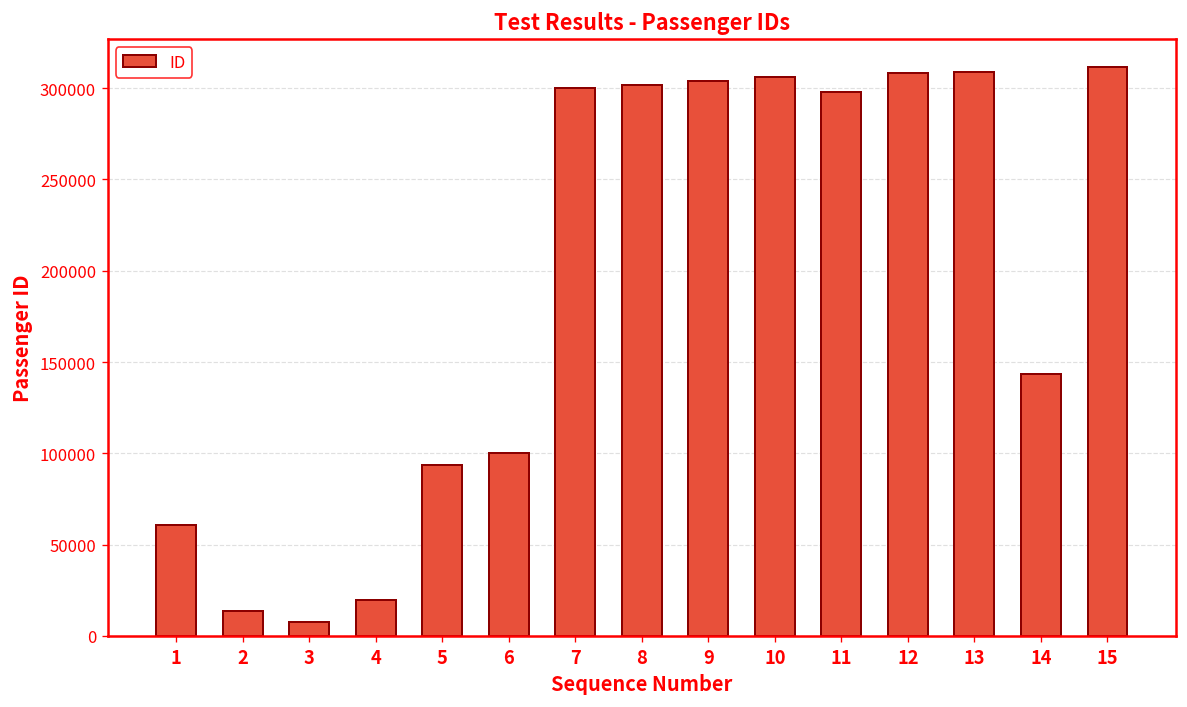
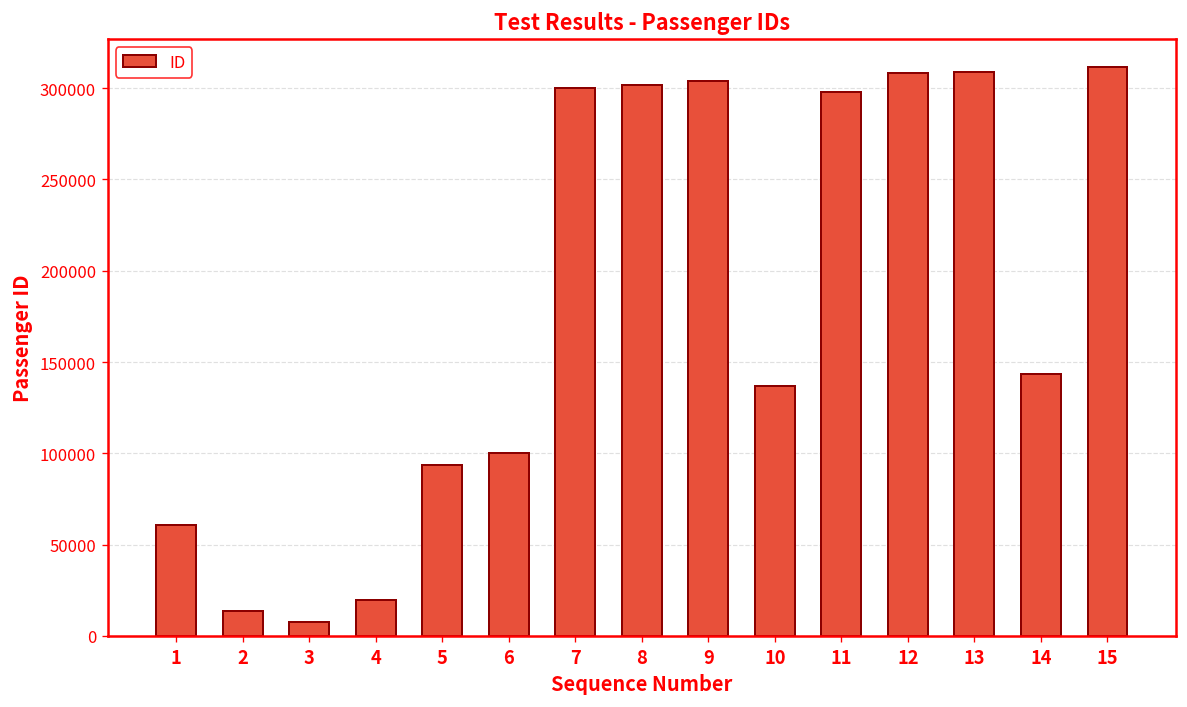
10: 306000 -> 137000
